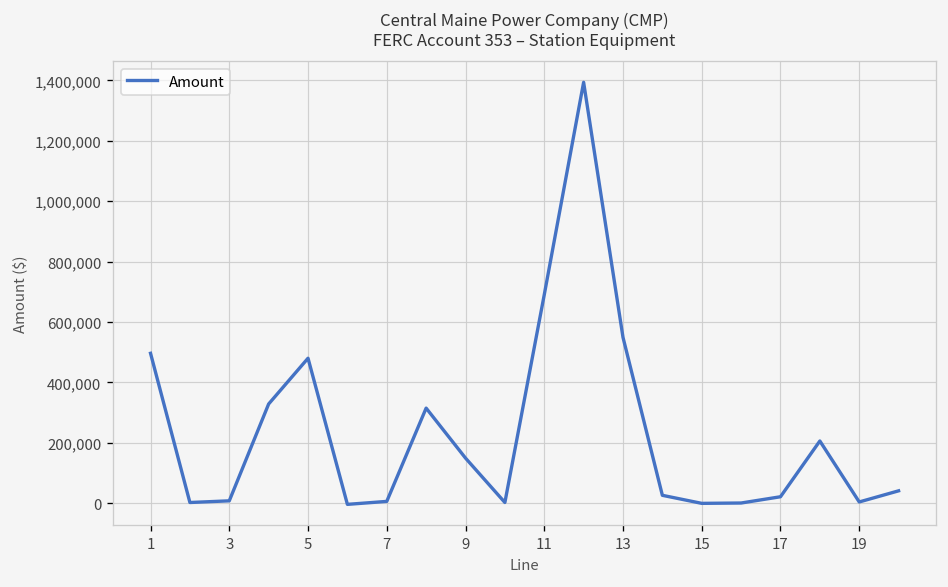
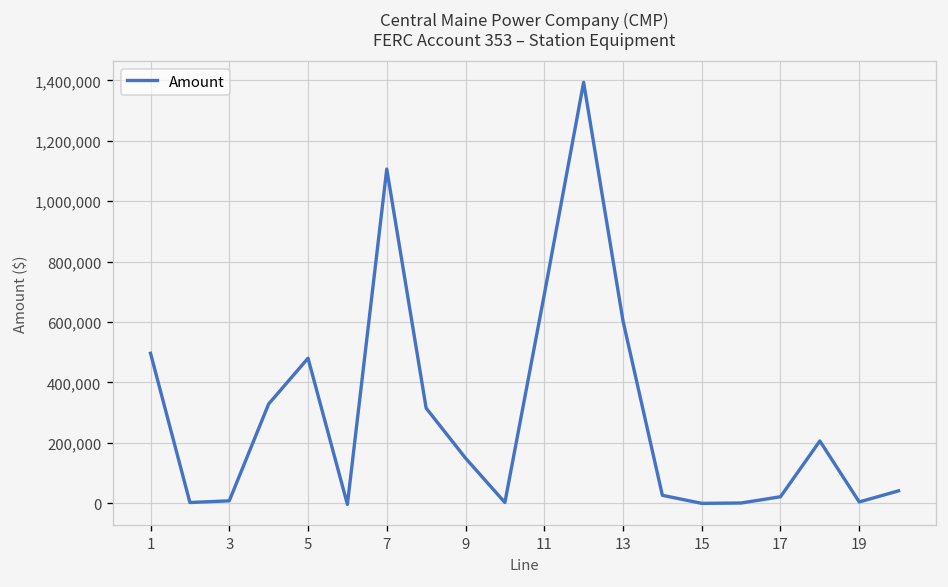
7: 10,000 -> 1,110,000
13: 550,000 -> 600,000
